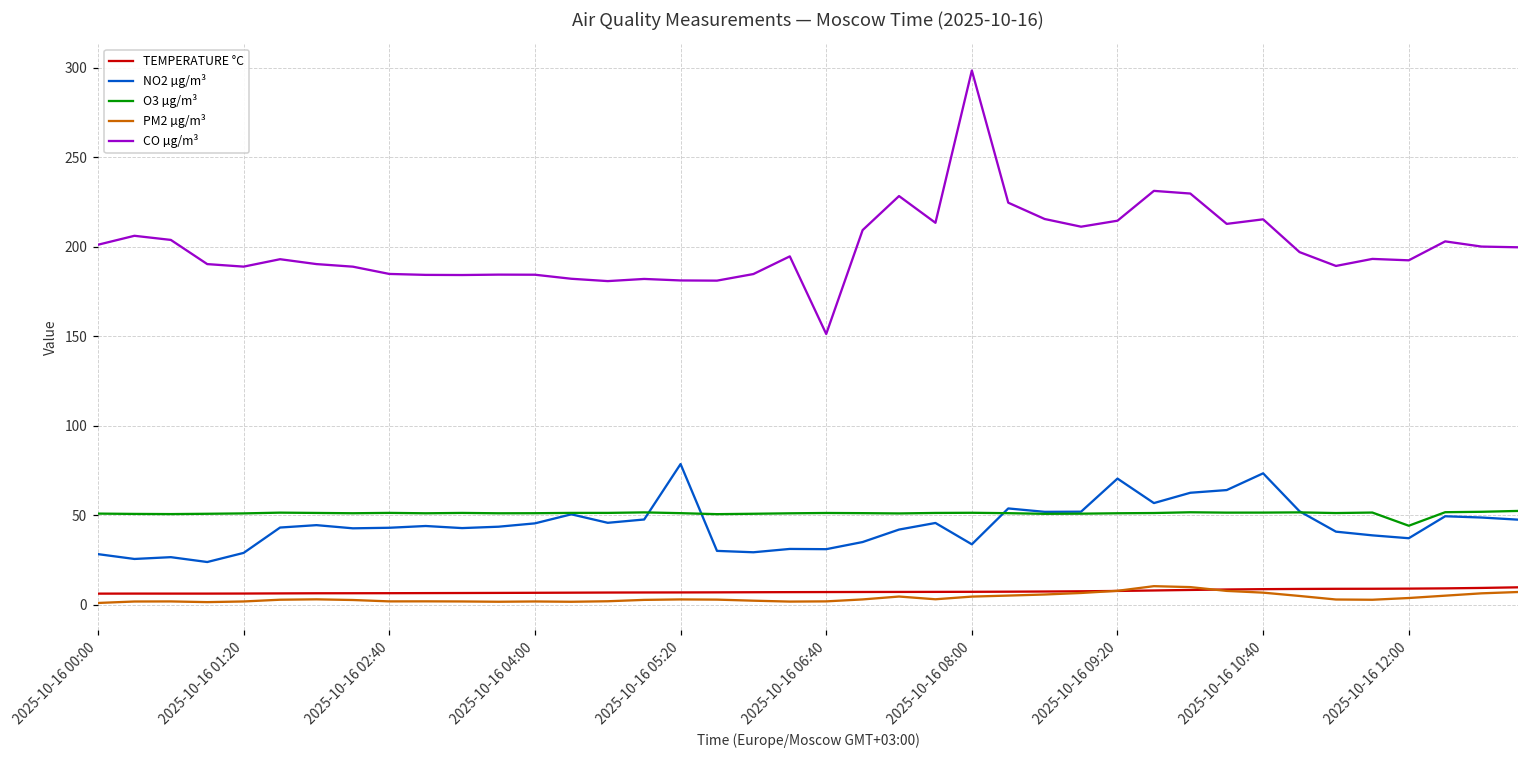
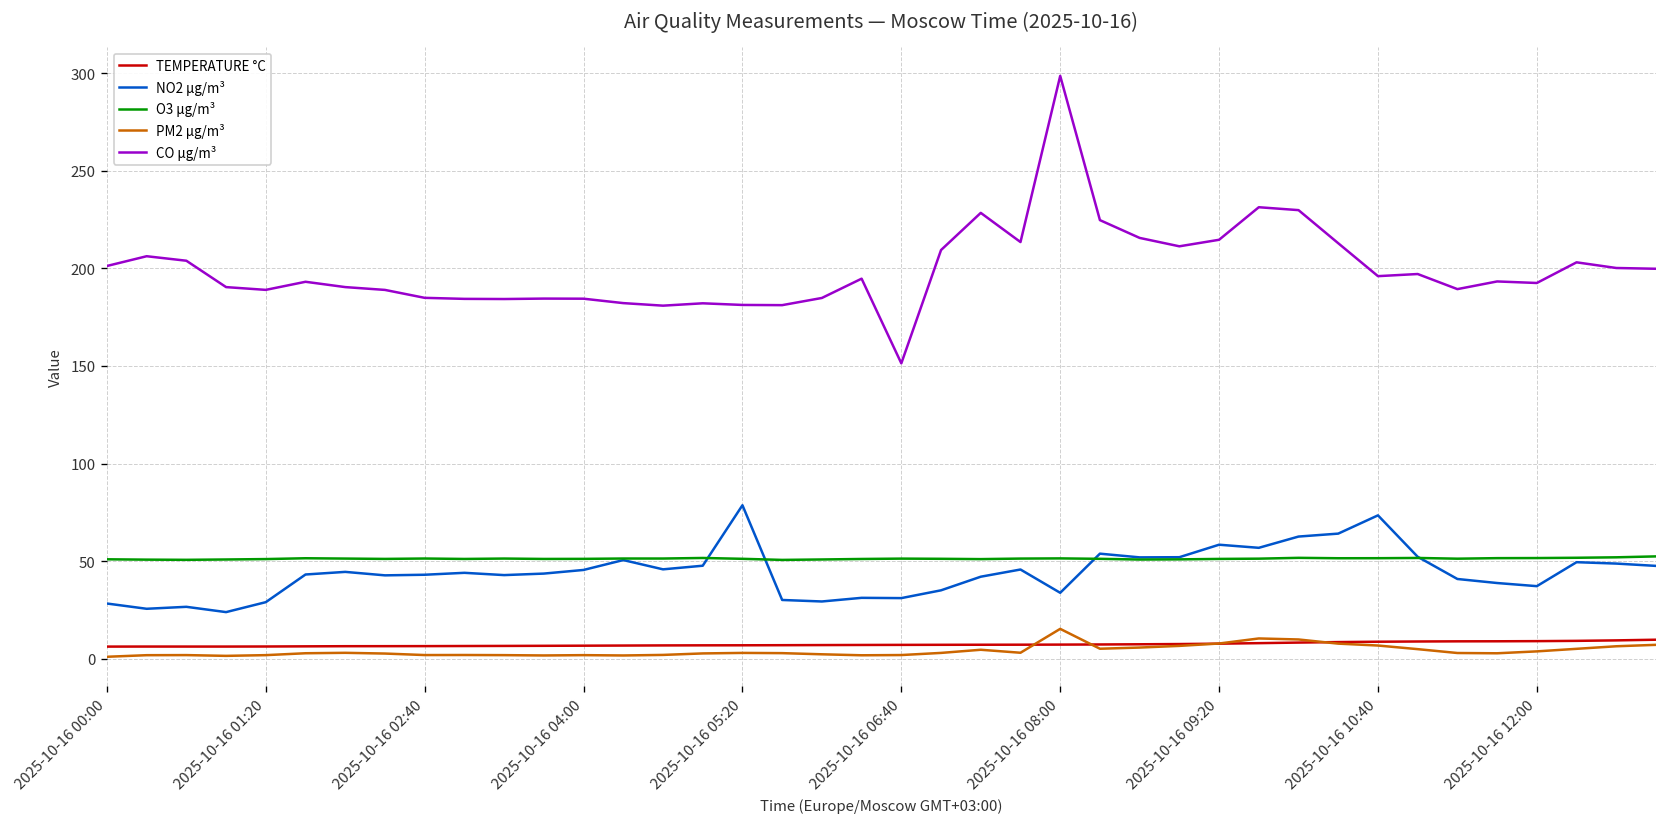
PM2 µg/m³, 2025-10-16 08:00: 5 -> 15
NO2 µg/m³, 2025-10-16 09:20: 71 -> 58
CO µg/m³, 2025-10-16 10:40: 215 -> 196
O3 µg/m³, 2025-10-16 12:00: 44 -> 52
